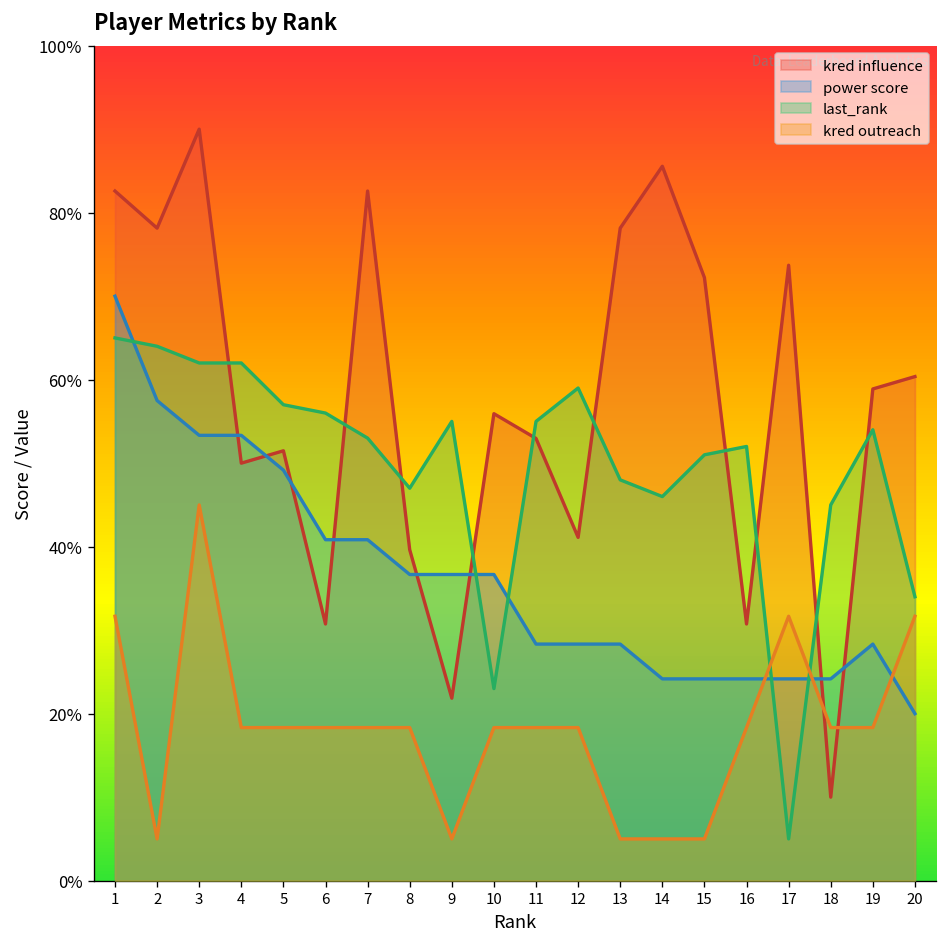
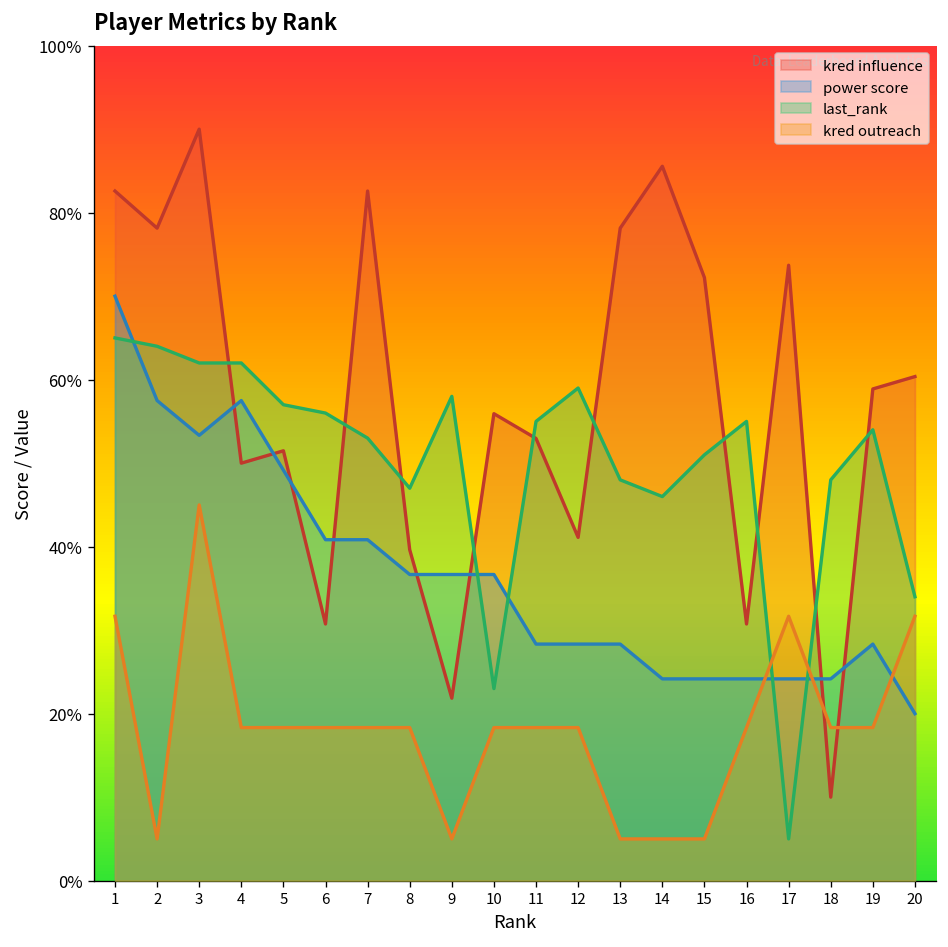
power score, 4: 53% -> 58%
last_rank, 9: 55% -> 58%
last_rank, 16: 52% -> 55%
last_rank, 18: 45% -> 48%
